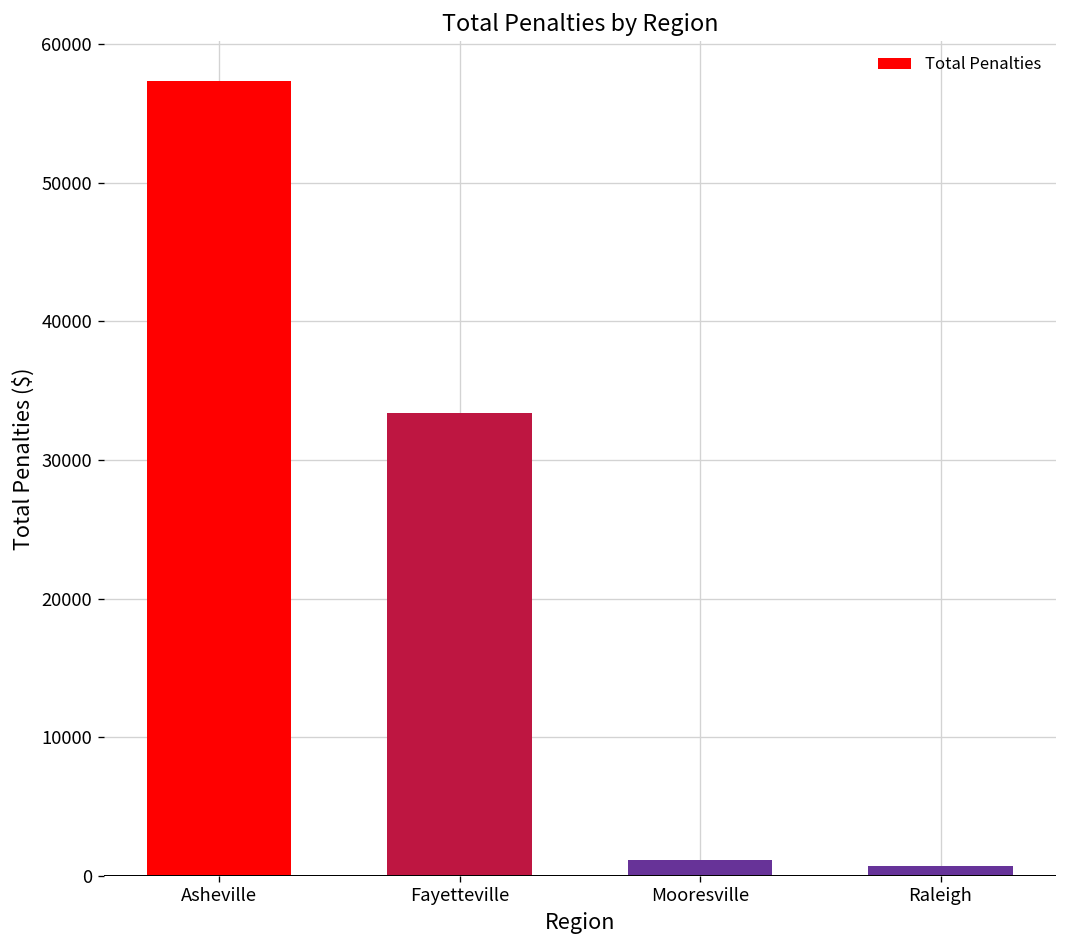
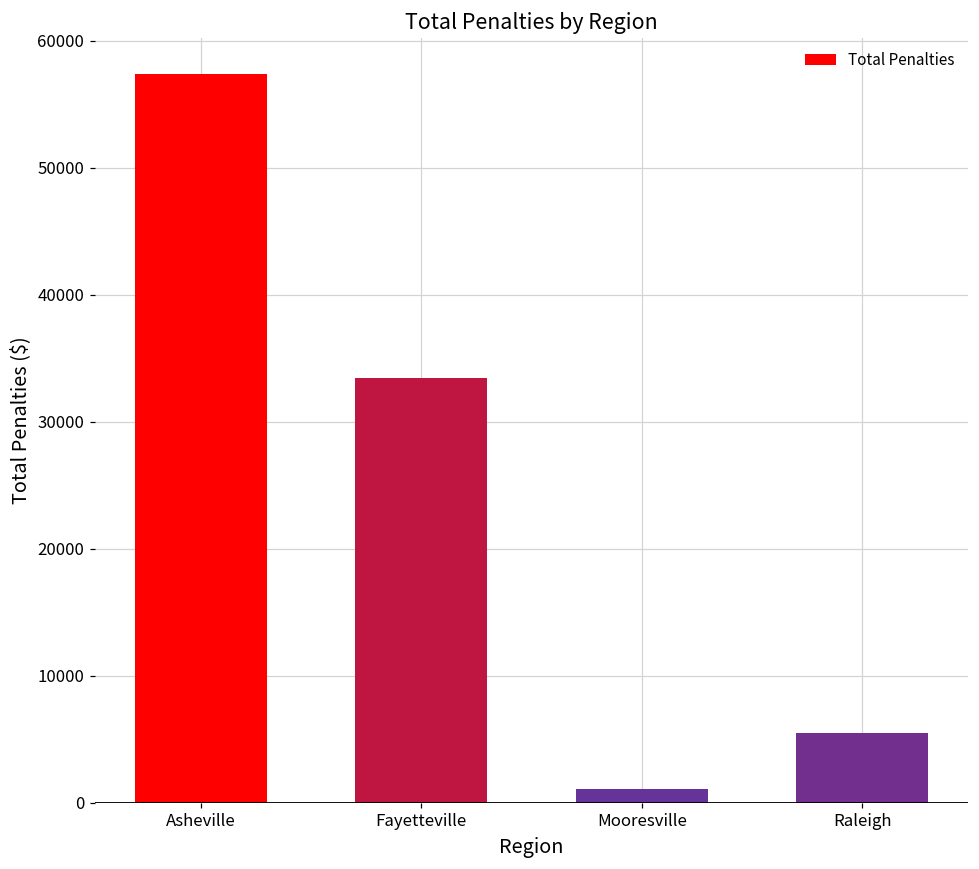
Raleigh: 700 -> 5500
